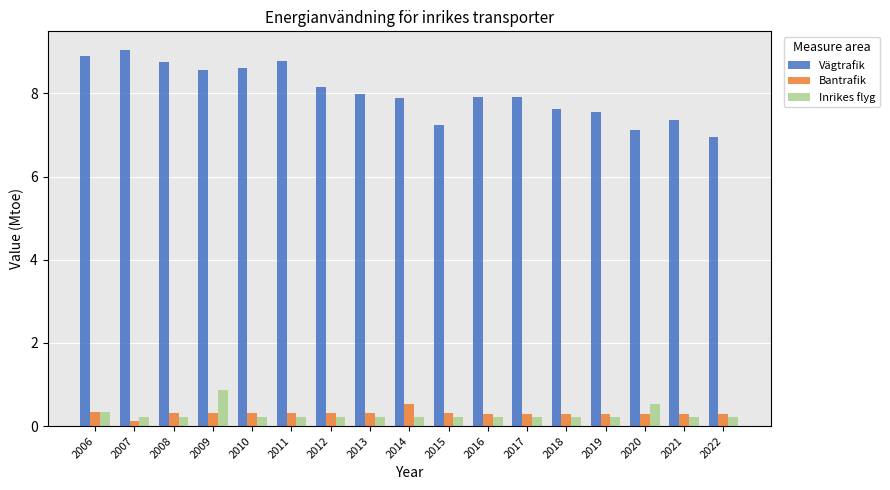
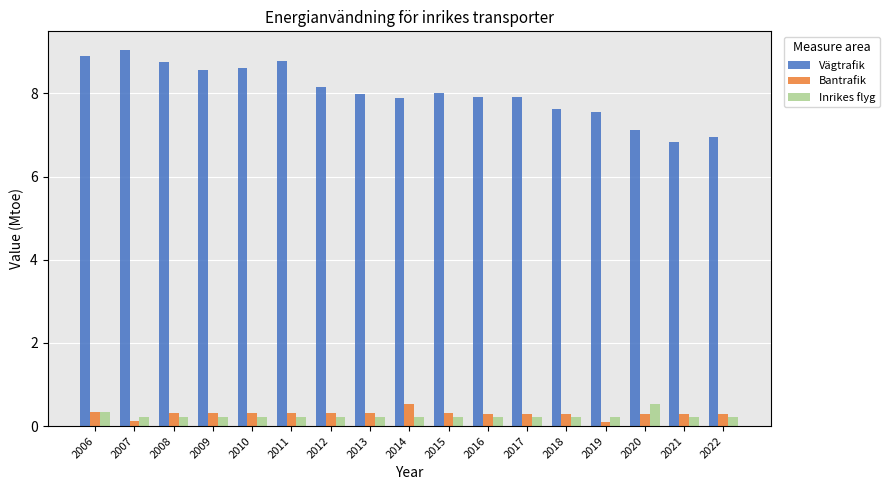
Inrikes flyg, 2009: 0.9 -> 0.2
Vägtrafik, 2015: 7.2 -> 8.0
Bantrafik, 2019: 0.3 -> 0.1
Vägtrafik, 2021: 7.4 -> 6.8
